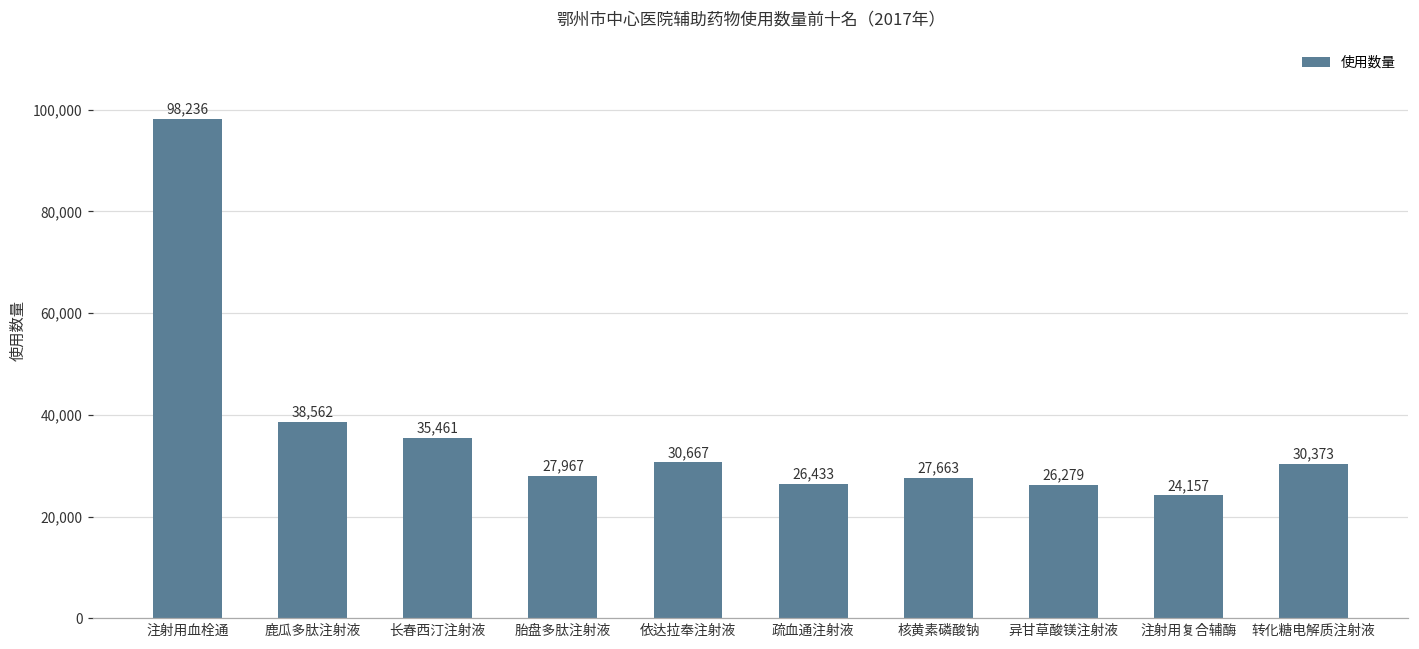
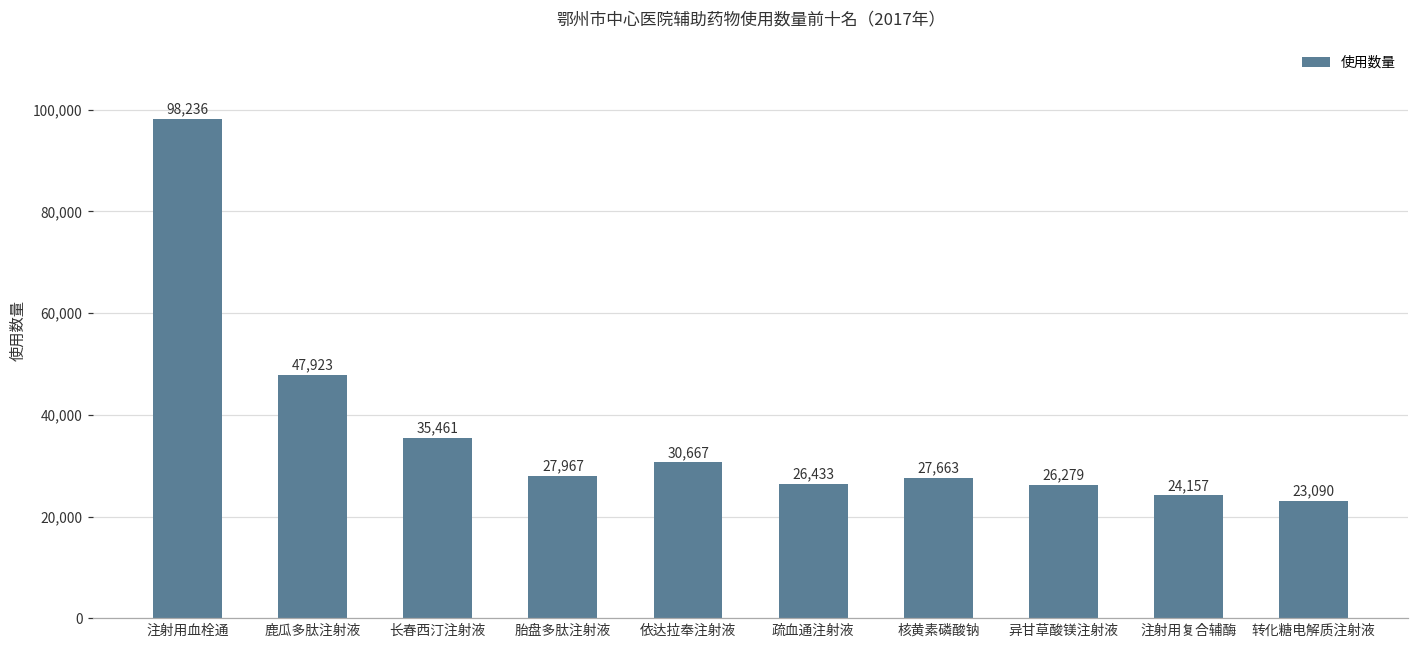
鹿瓜多肽注射液: 38,562 -> 47,923
转化糖电解质注射液: 30,373 -> 23,090
